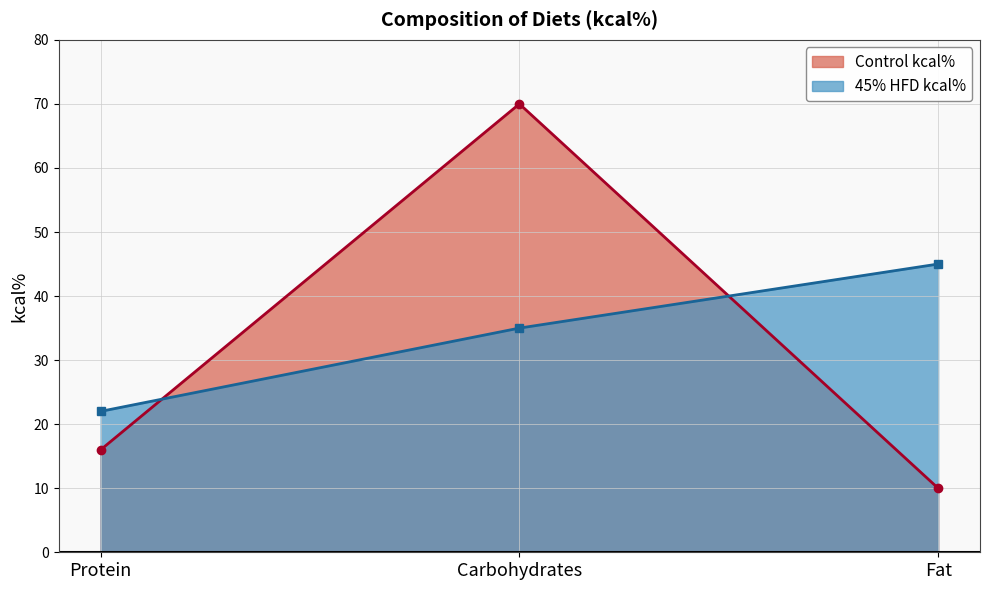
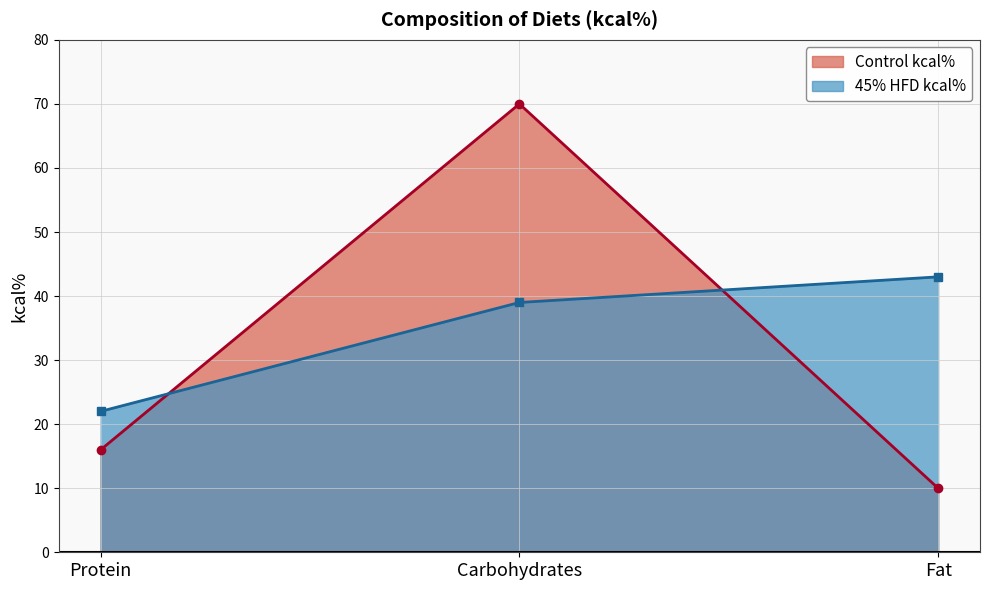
45% HFD kcal%, Carbohydrates: 35 -> 39
45% HFD kcal%, Fat: 45 -> 43
